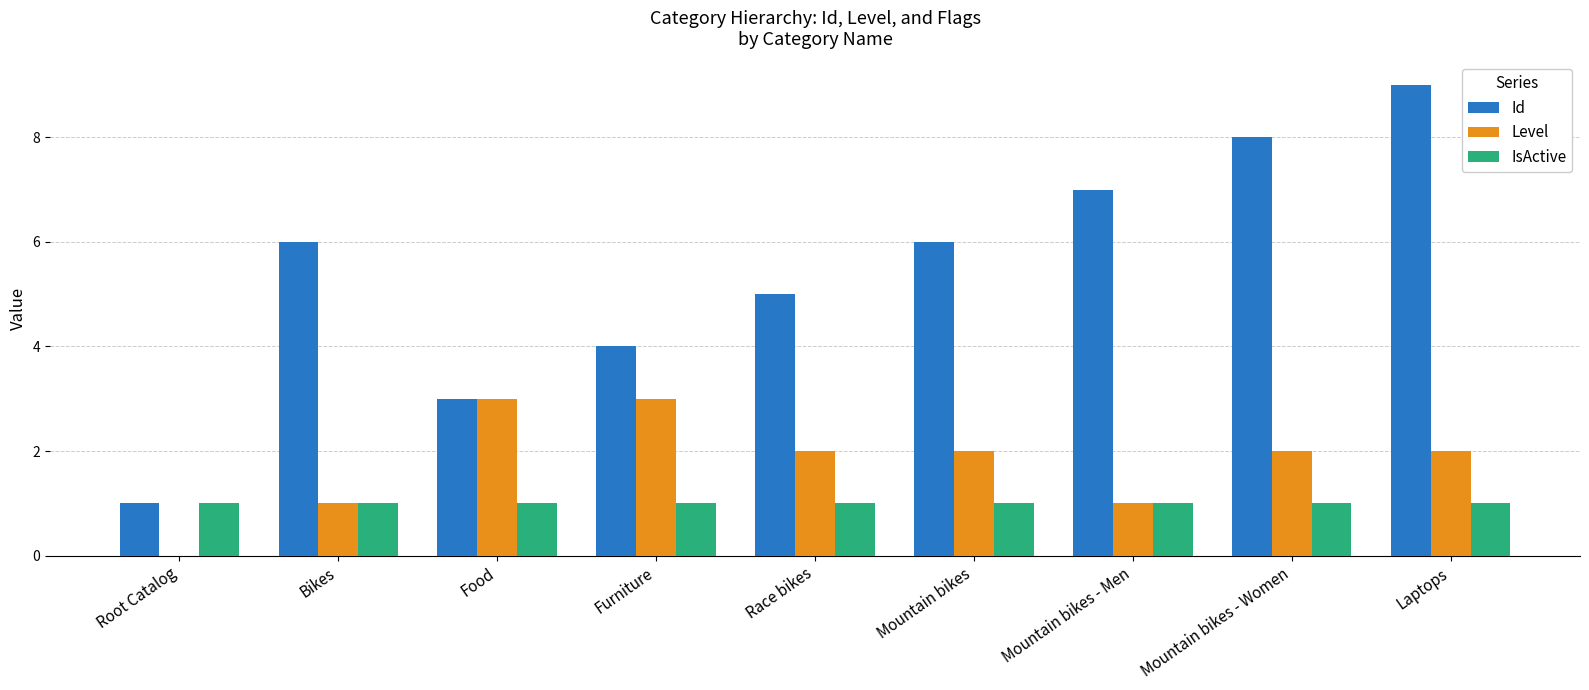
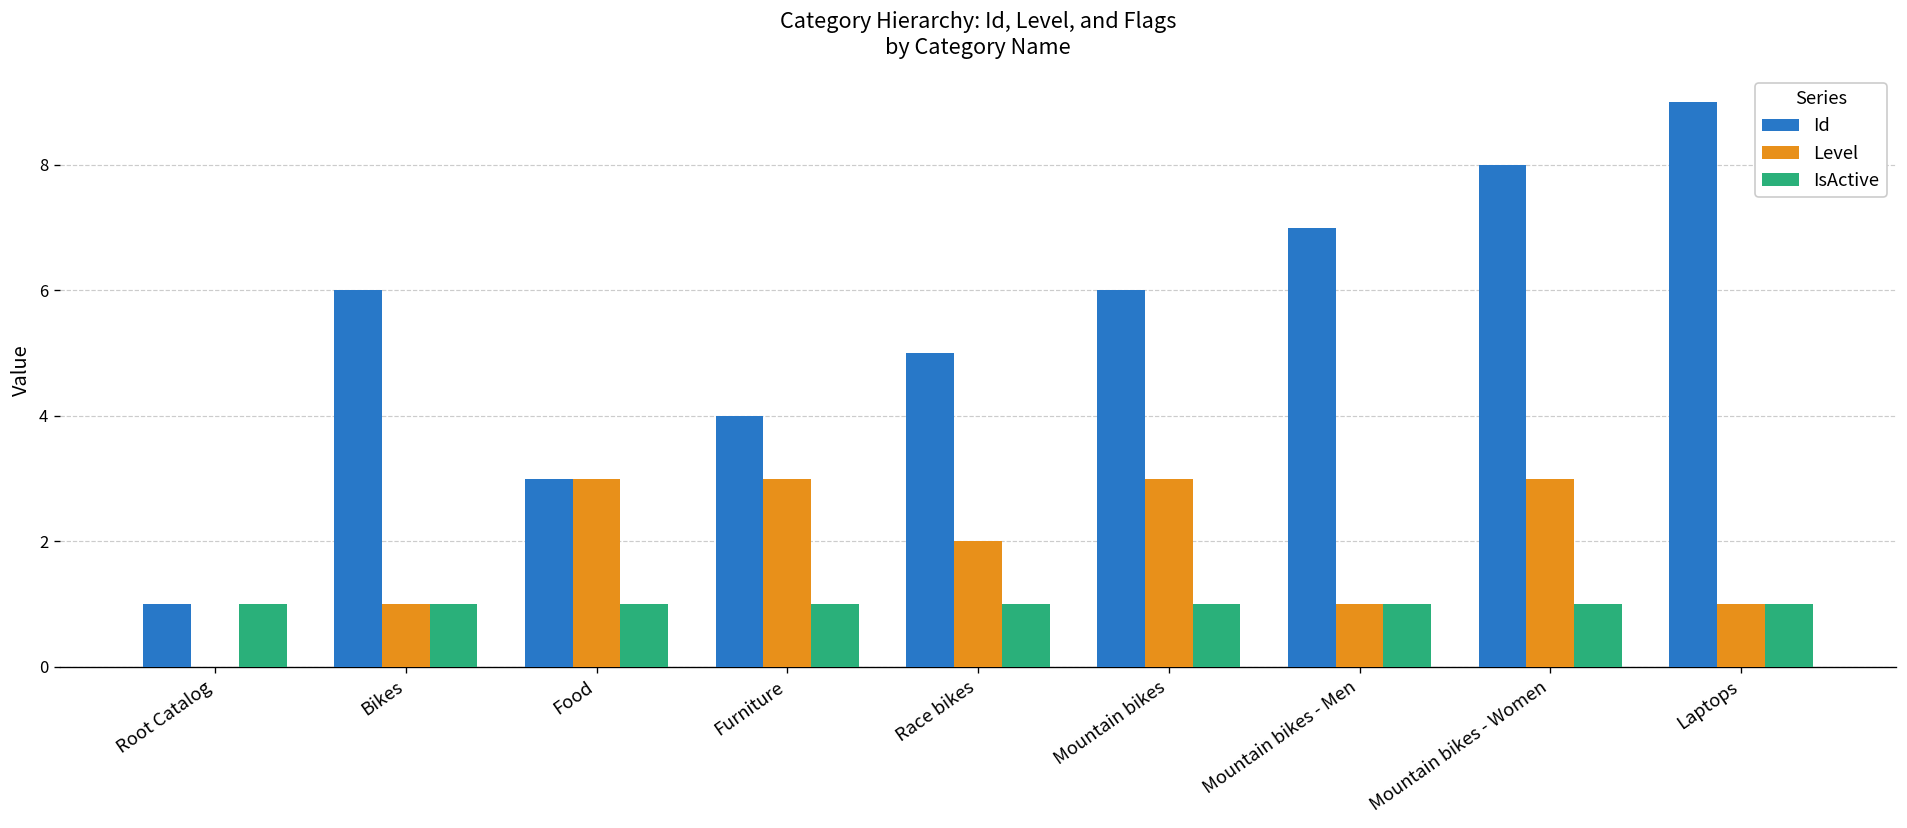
Level, Mountain bikes: 2 -> 3
Level, Mountain bikes - Women: 2 -> 3
Level, Laptops: 2 -> 1
